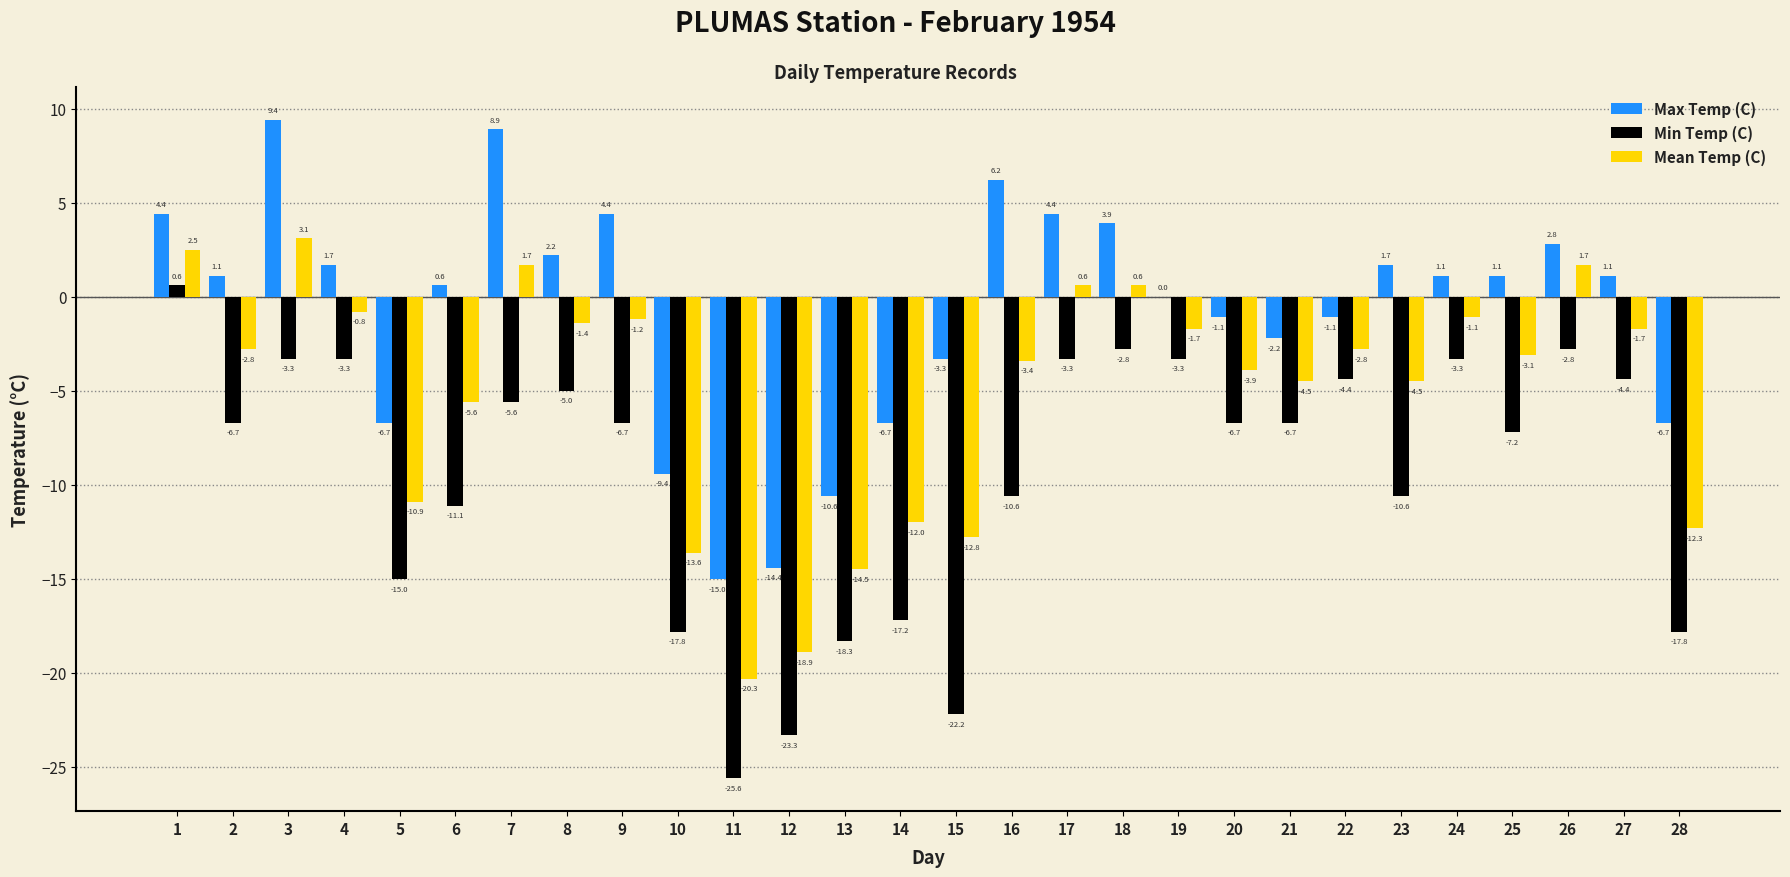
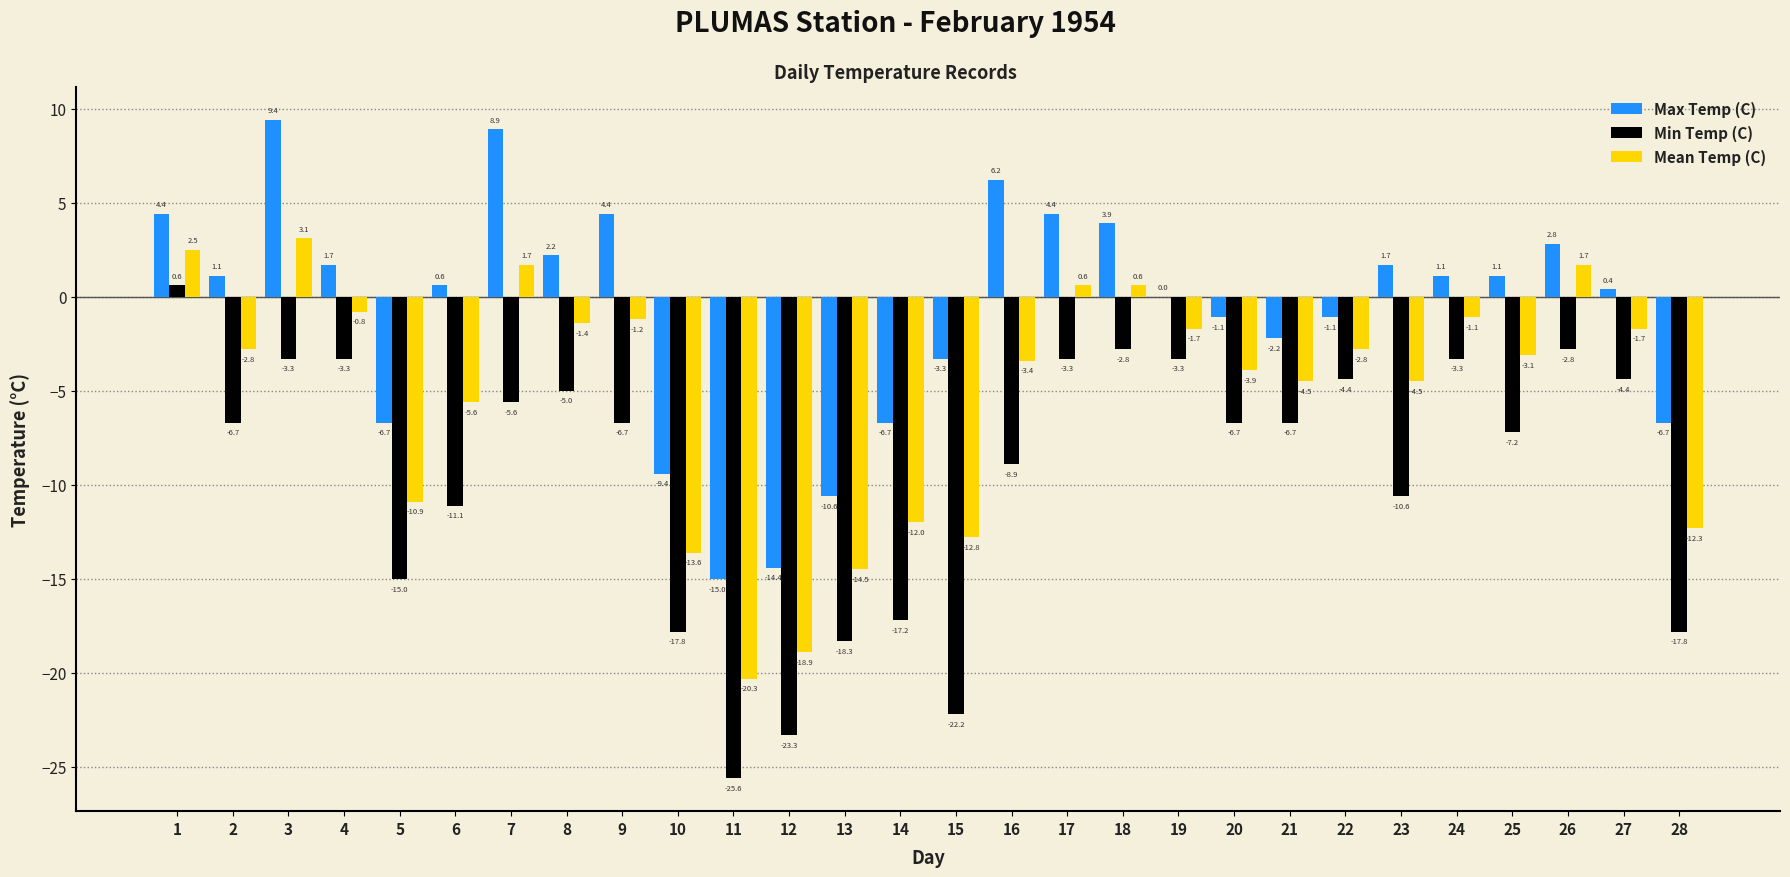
Min Temp (C), 16: -10.6 -> -8.9
Max Temp (C), 27: 1.1 -> 0.4
